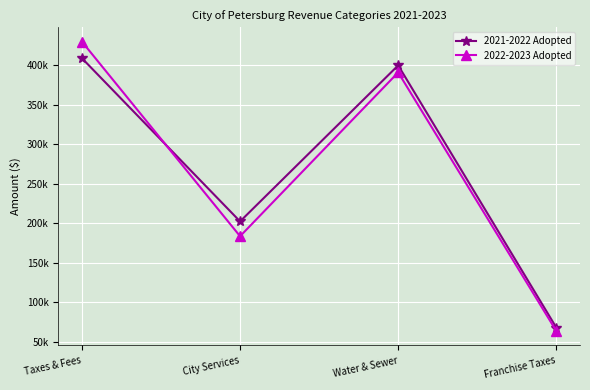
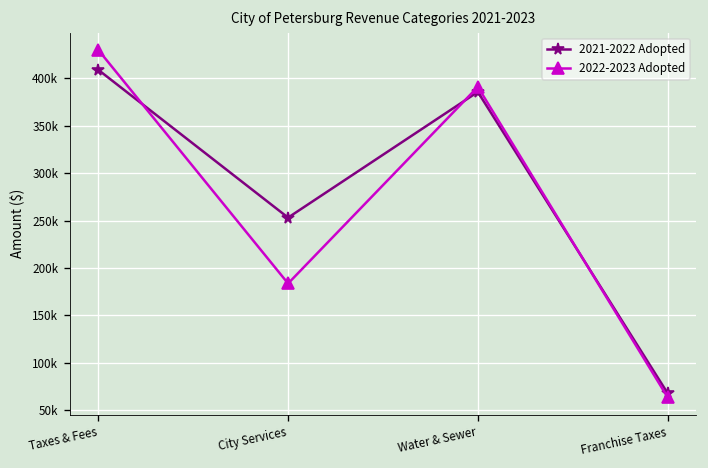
2021-2022 Adopted, City Services: 200000 -> 250000
2021-2022 Adopted, Water & Sewer: 400000 -> 390000
